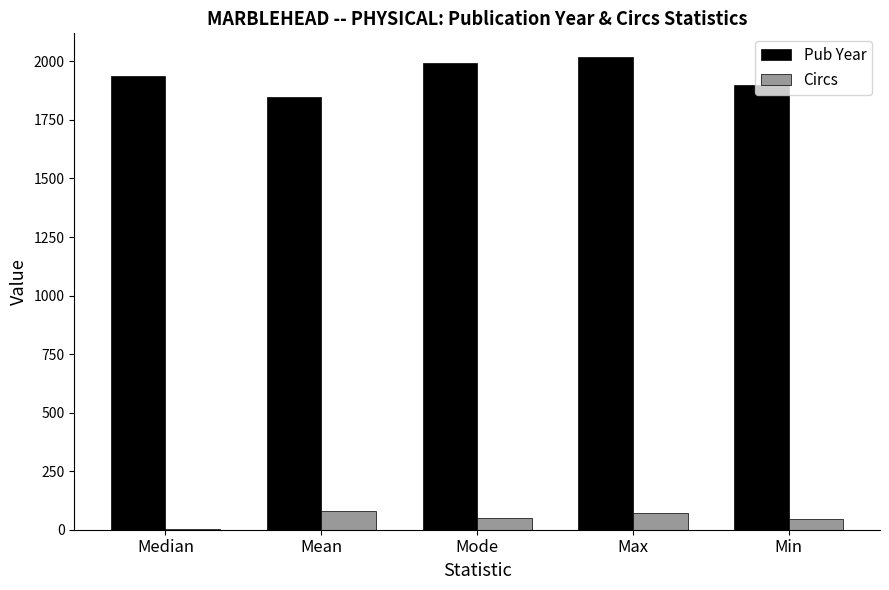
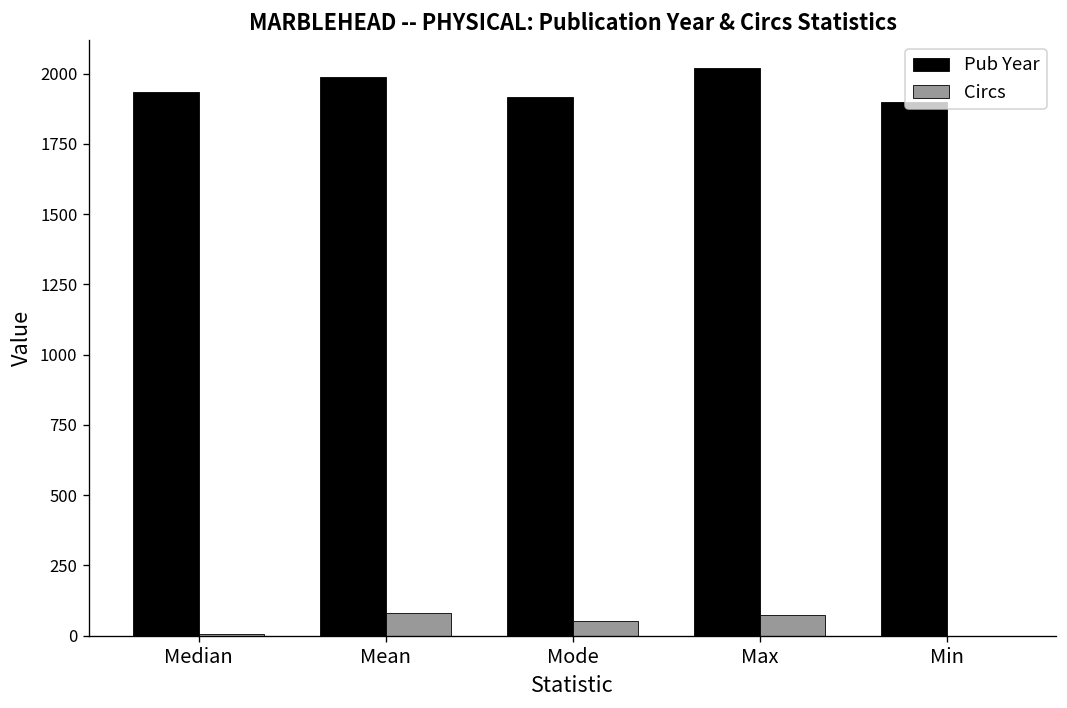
Pub Year, Mean: 1850 -> 1990
Pub Year, Mode: 1990 -> 1920
Circs, Min: 50 -> 0
